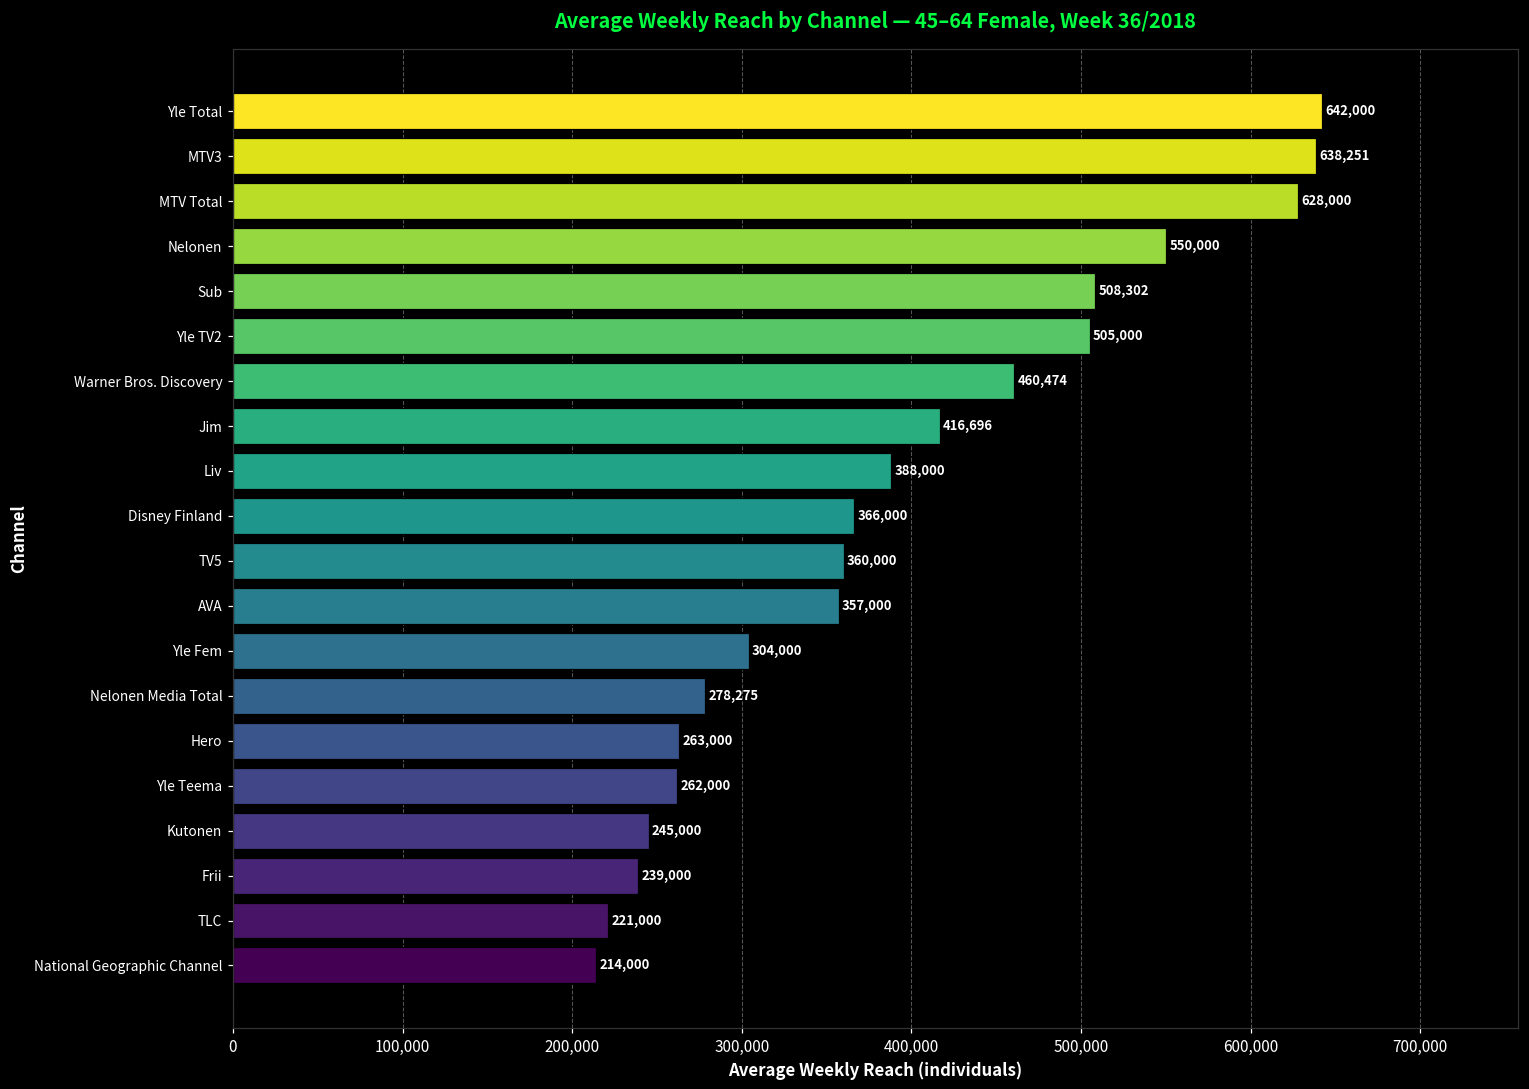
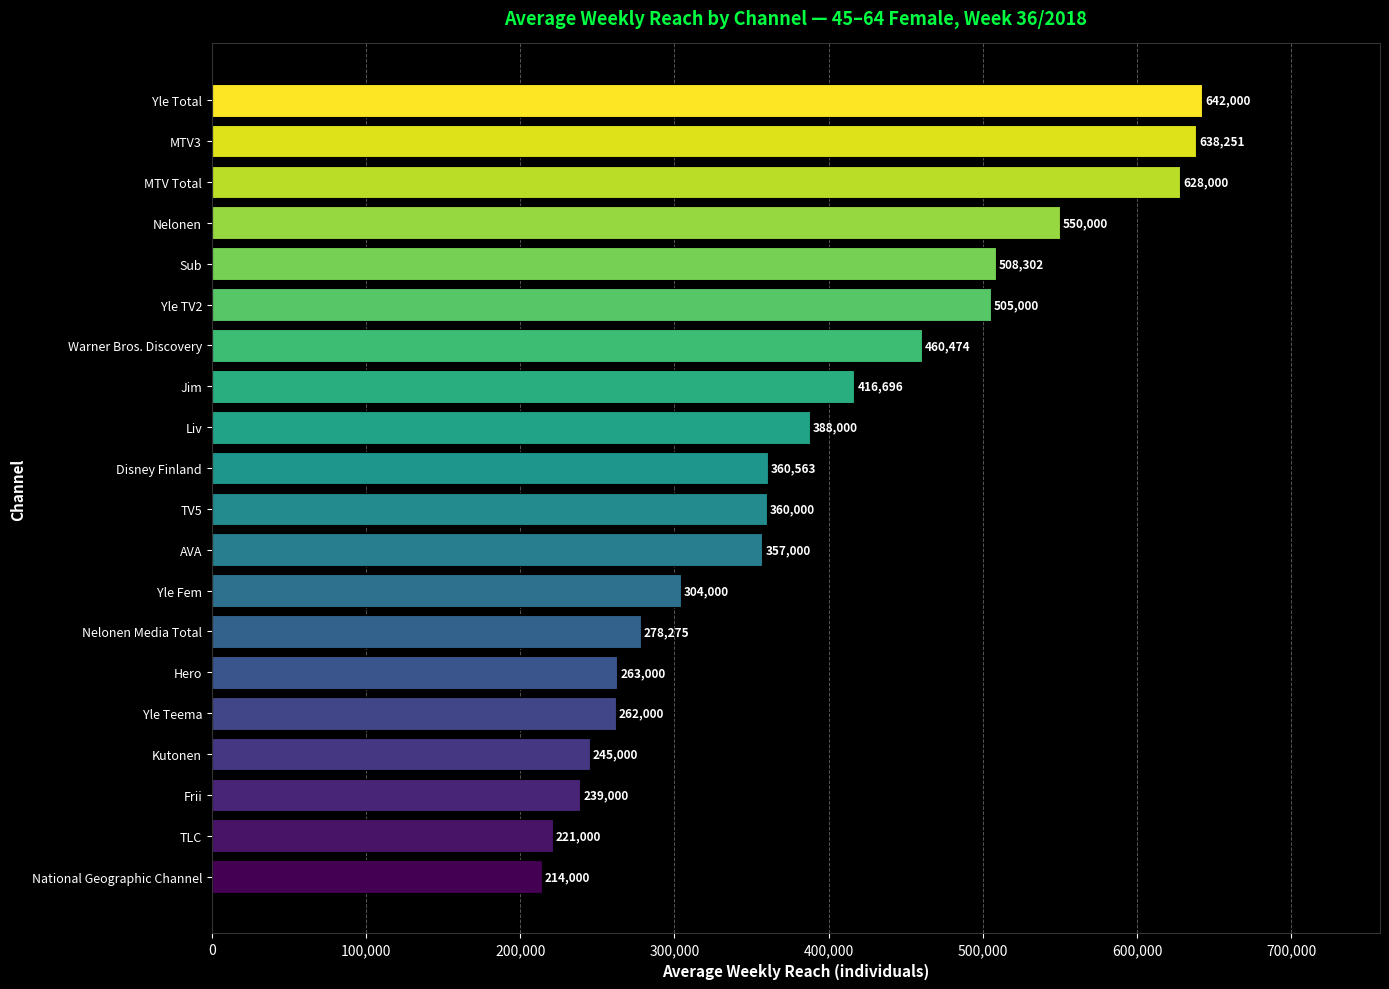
Disney Finland: 366,000 -> 360,563
